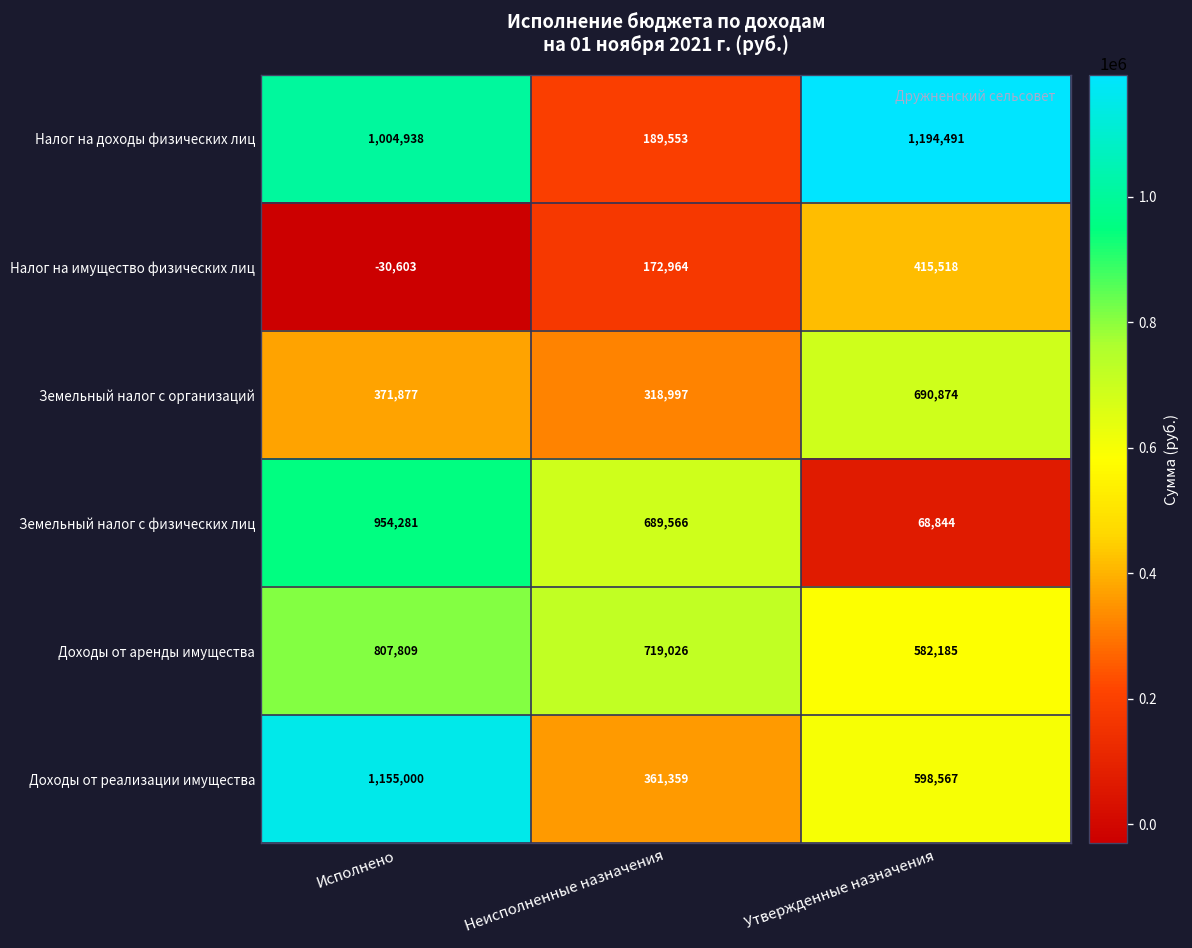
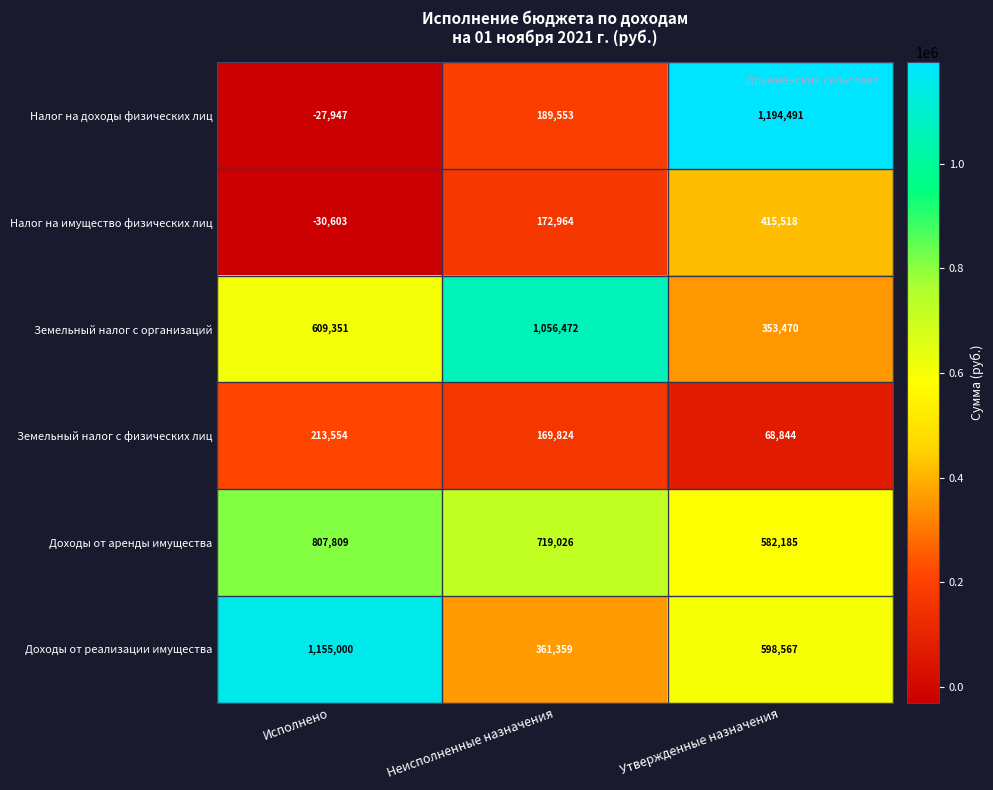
Налог на доходы физических лиц, Исполнено: 1,004,938 -> -27,947
Земельный налог с организаций, Исполнено: 371,877 -> 609,351
Земельный налог с организаций, Неисполненные назначения: 318,997 -> 1,056,472
Земельный налог с организаций, Утвержденные назначения: 690,874 -> 353,470
Земельный налог с физических лиц, Исполнено: 954,281 -> 213,554
Земельный налог с физических лиц, Неисполненные назначения: 689,566 -> 169,824
